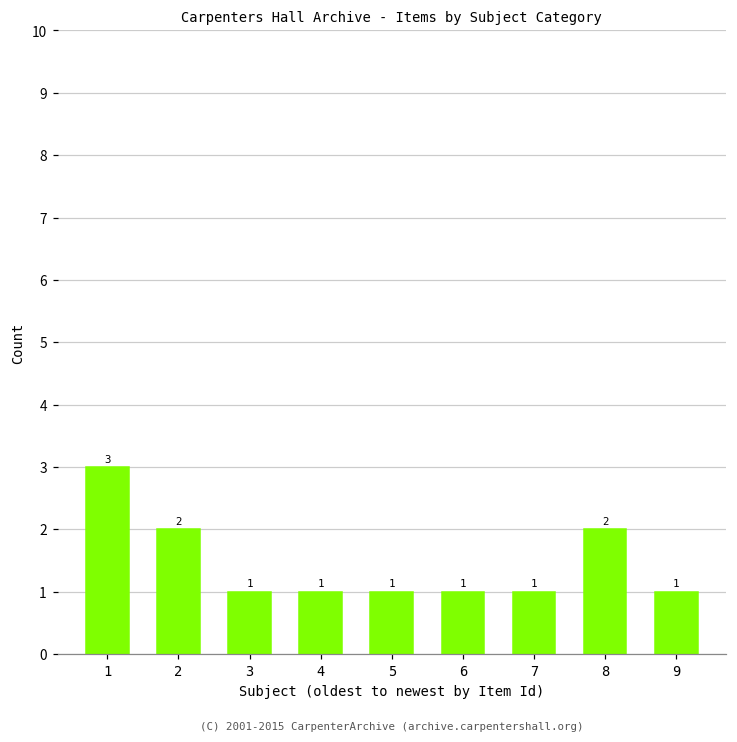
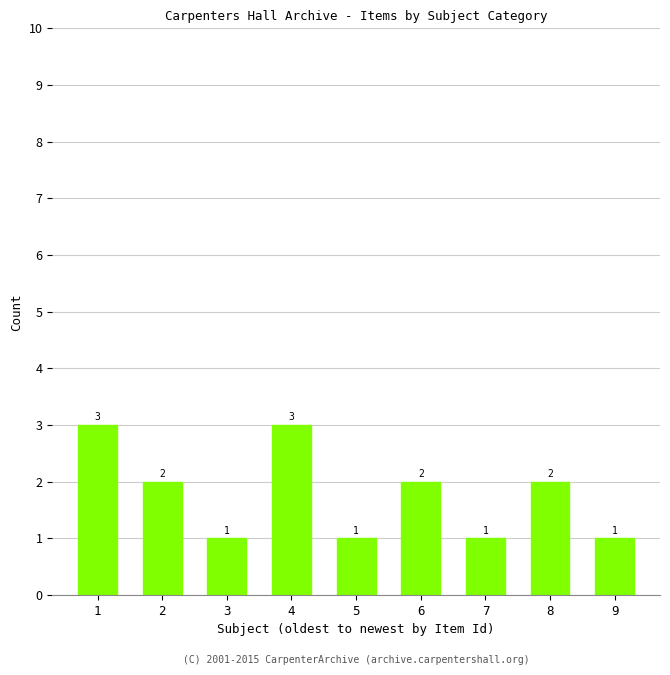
4: 1 -> 3
6: 1 -> 2
